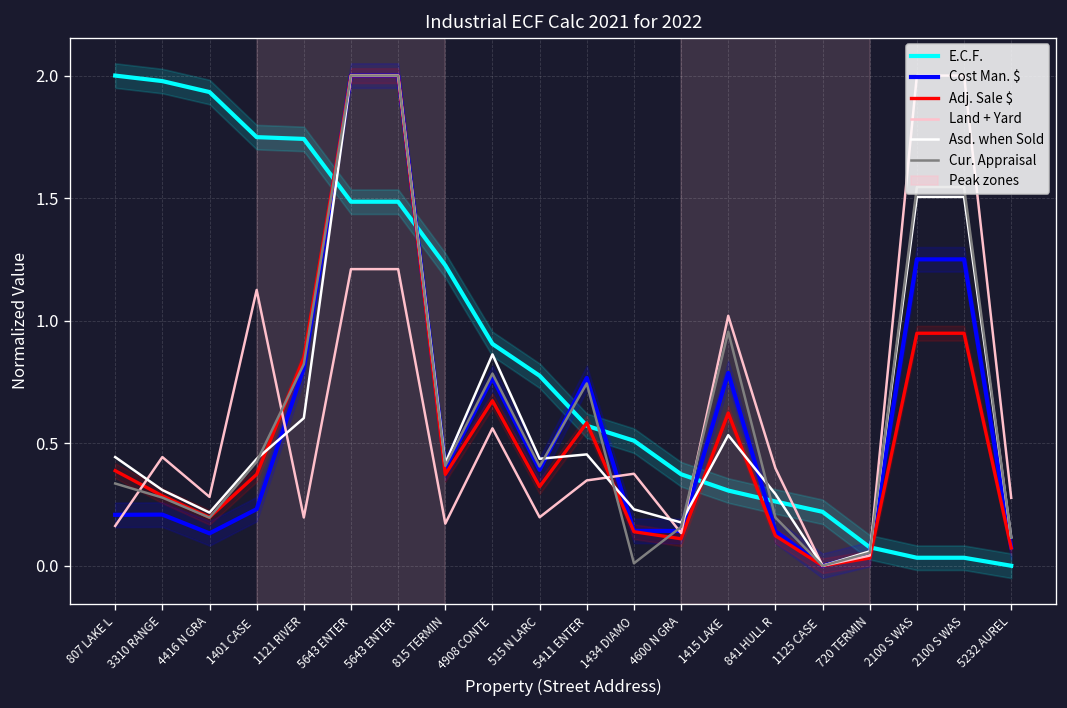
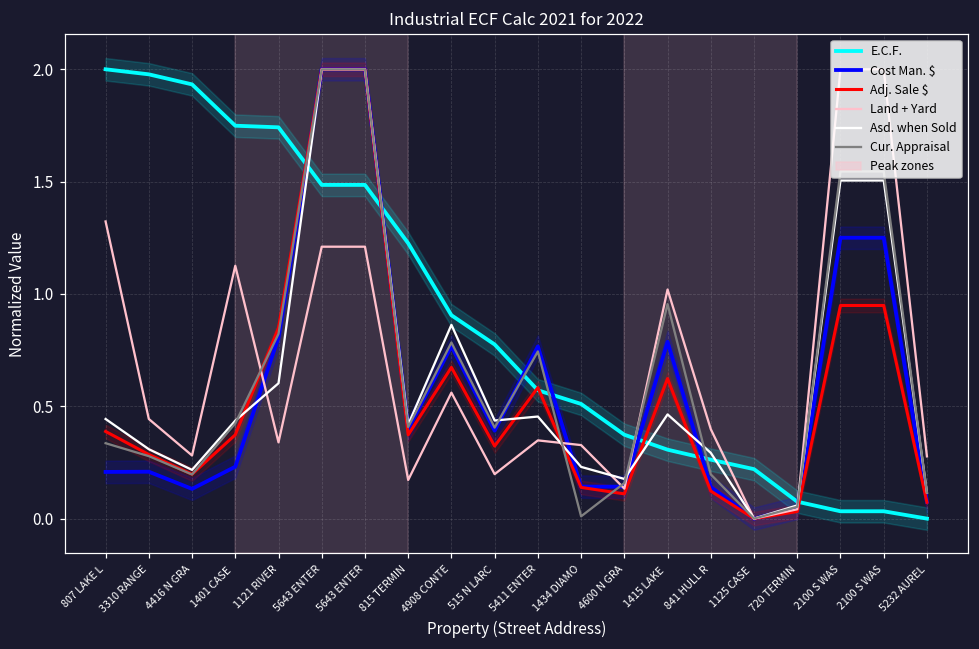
Land + Yard, 807 LAKE L: 0.16 -> 1.32
Land + Yard, 1121 RIVER: 0.20 -> 0.34
Land + Yard, 1434 DIAMO: 0.38 -> 0.33
Asd. when Sold, 1415 LAKE: 0.53 -> 0.46
